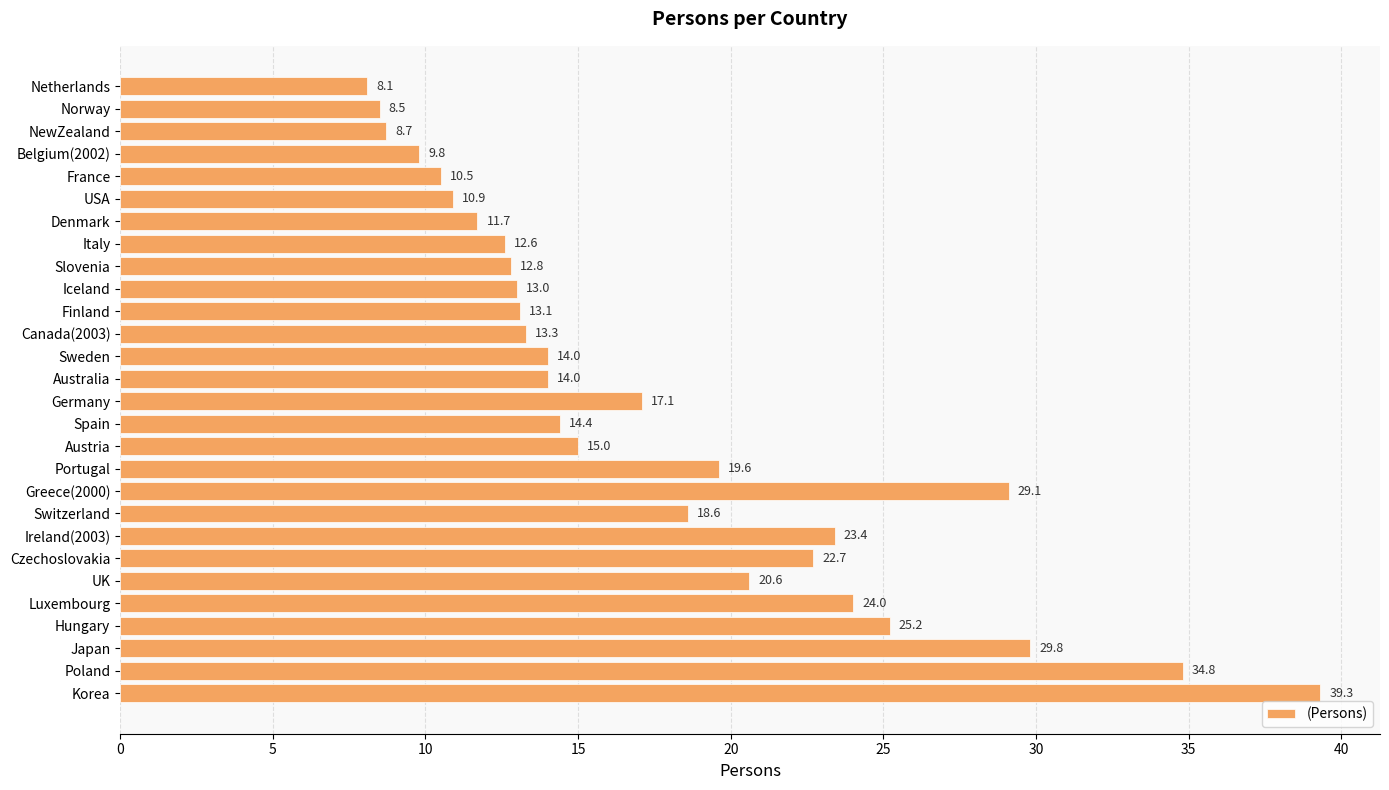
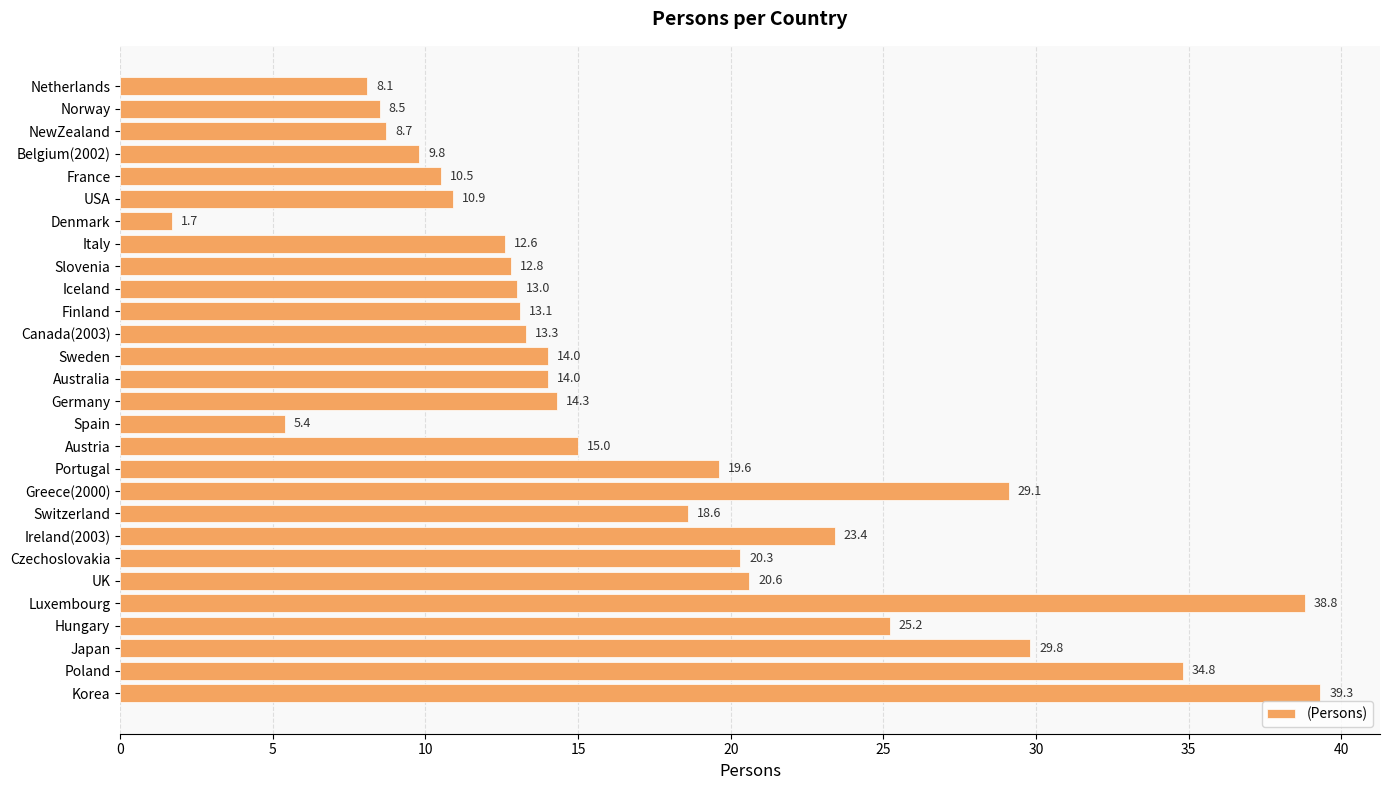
Denmark: 11.7 -> 1.7
Germany: 17.1 -> 14.3
Spain: 14.4 -> 5.4
Czechoslovakia: 22.7 -> 20.3
Luxembourg: 24.0 -> 38.8
